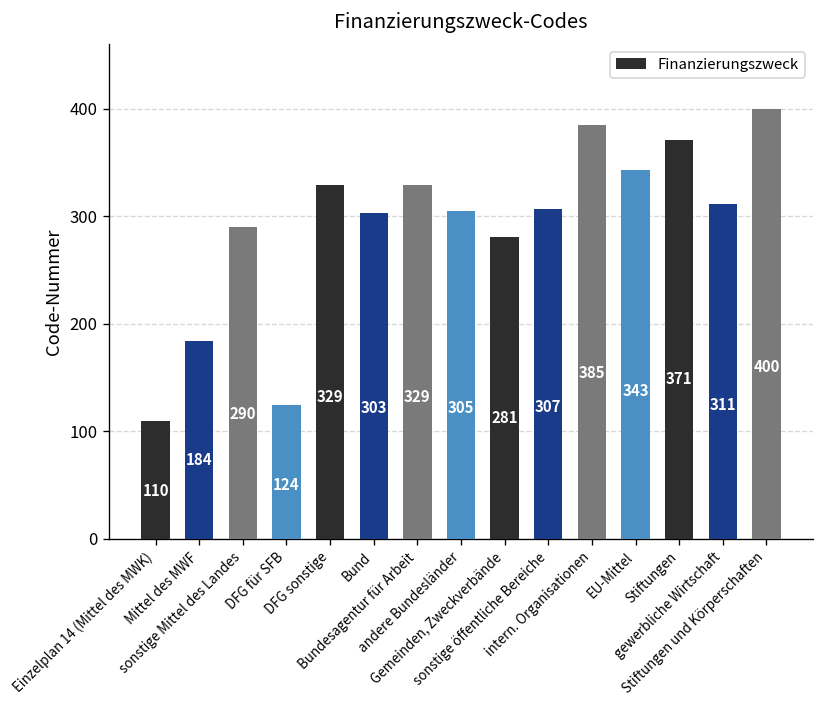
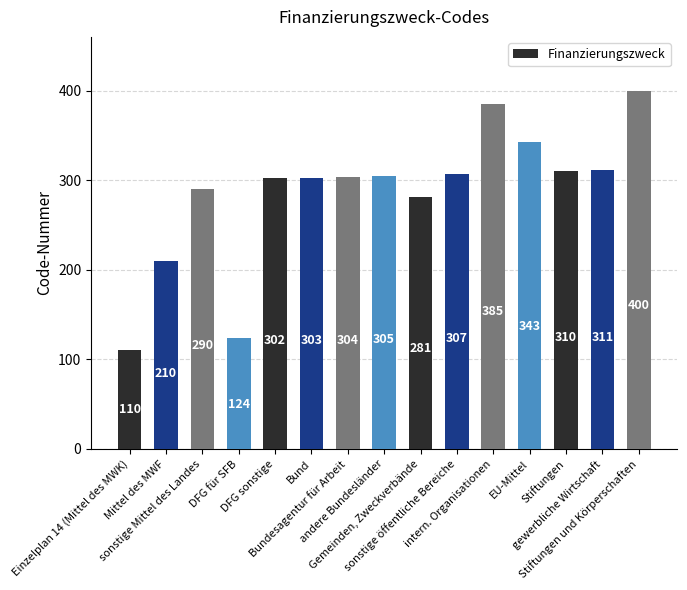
Mittel des MWF: 184 -> 210
DFG sonstige: 329 -> 302
Bundesagentur für Arbeit: 329 -> 304
Stiftungen: 371 -> 310
